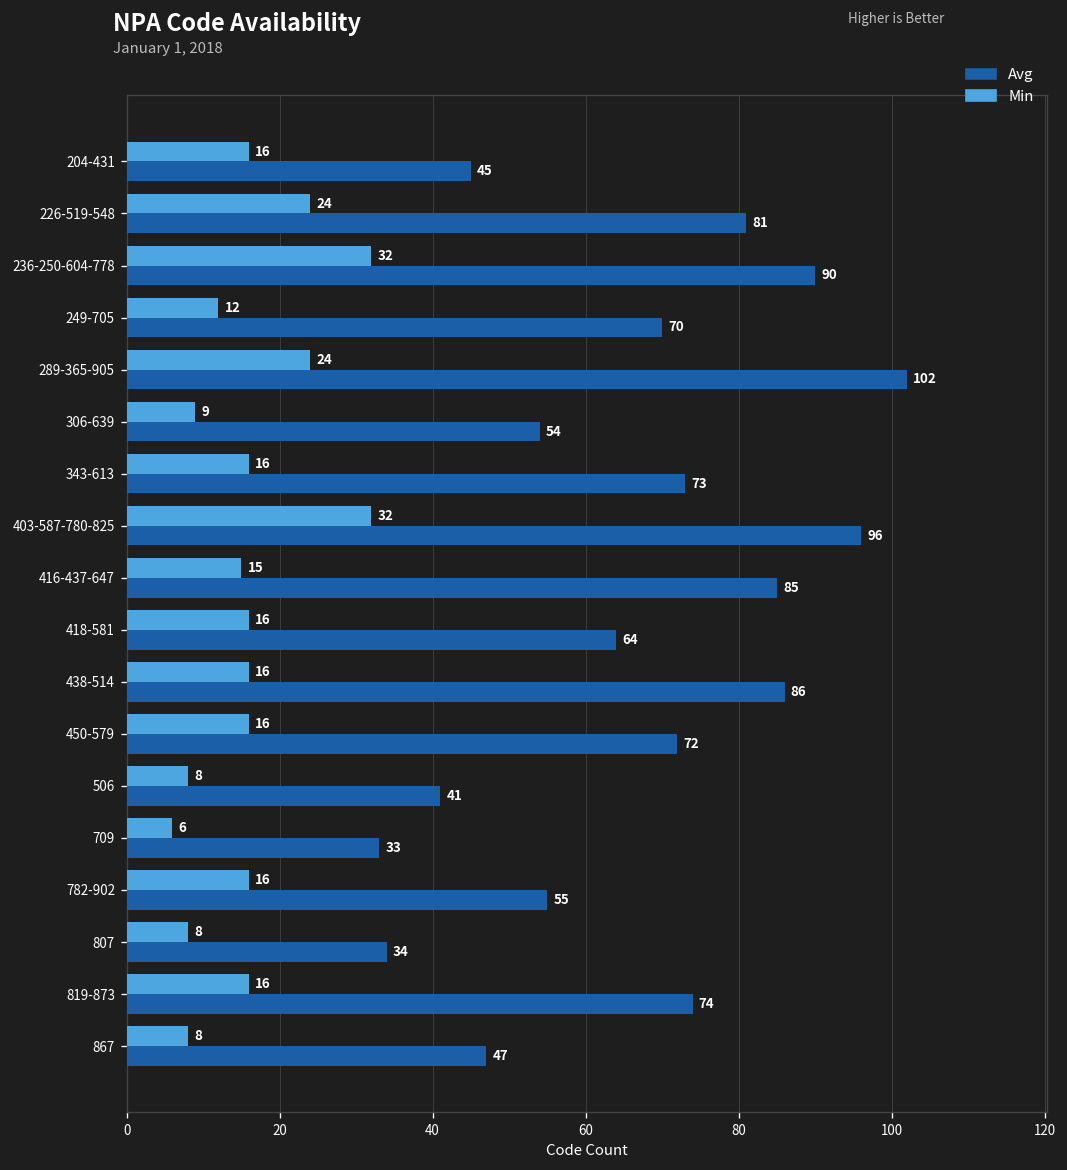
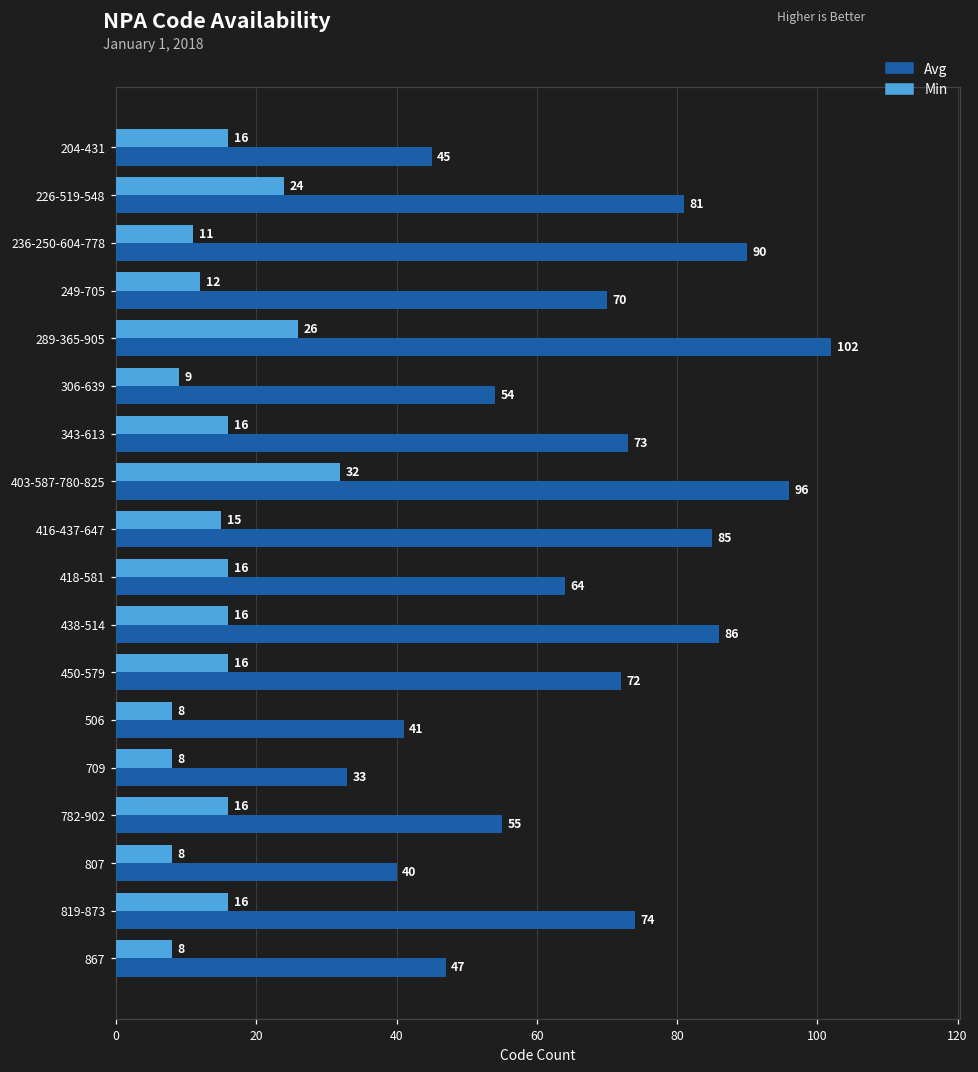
Min, 236-250-604-778: 32 -> 11
Min, 289-365-905: 24 -> 26
Min, 709: 6 -> 8
Avg, 807: 34 -> 40
